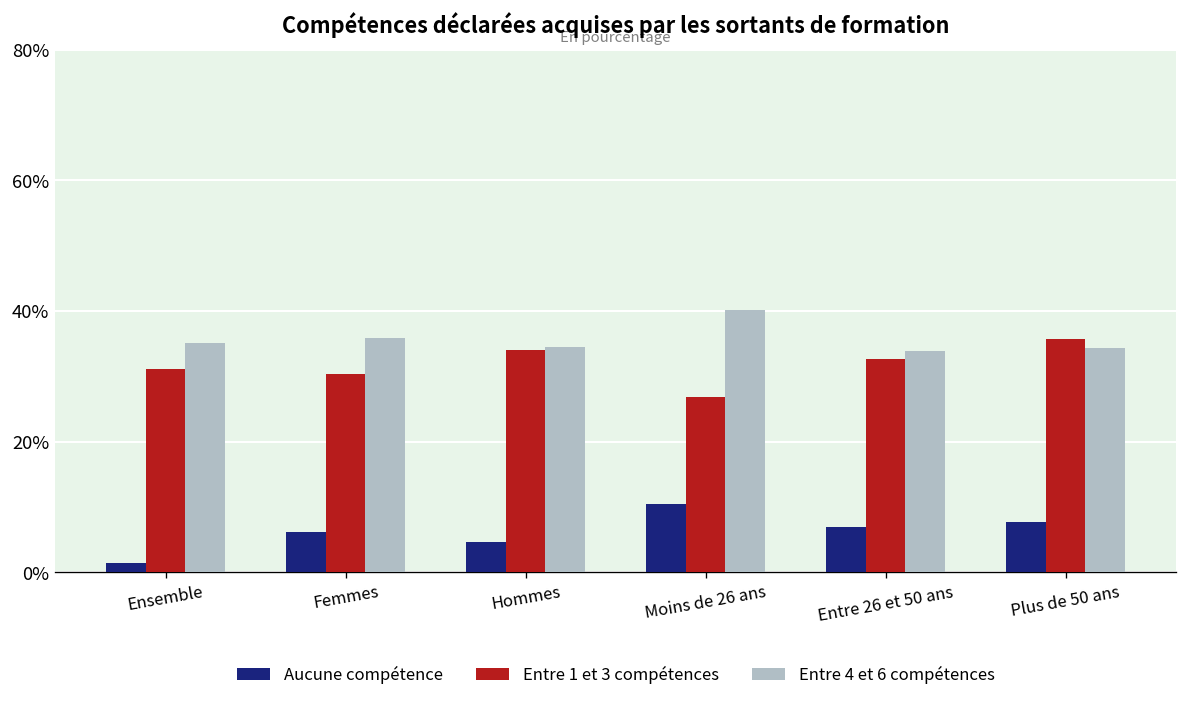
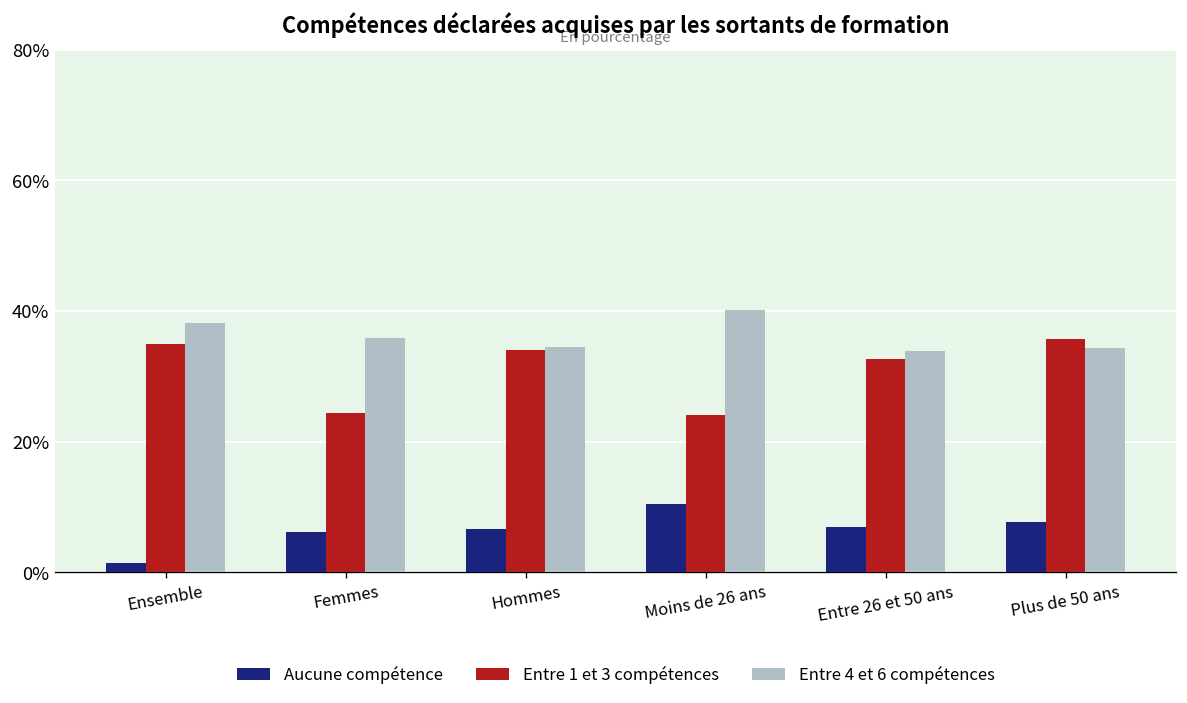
Entre 1 et 3 compétences, Ensemble: 31% -> 35%
Entre 4 et 6 compétences, Ensemble: 35% -> 38%
Entre 1 et 3 compétences, Femmes: 30% -> 24%
Aucune compétence, Hommes: 5% -> 7%
Entre 1 et 3 compétences, Moins de 26 ans: 27% -> 24%
